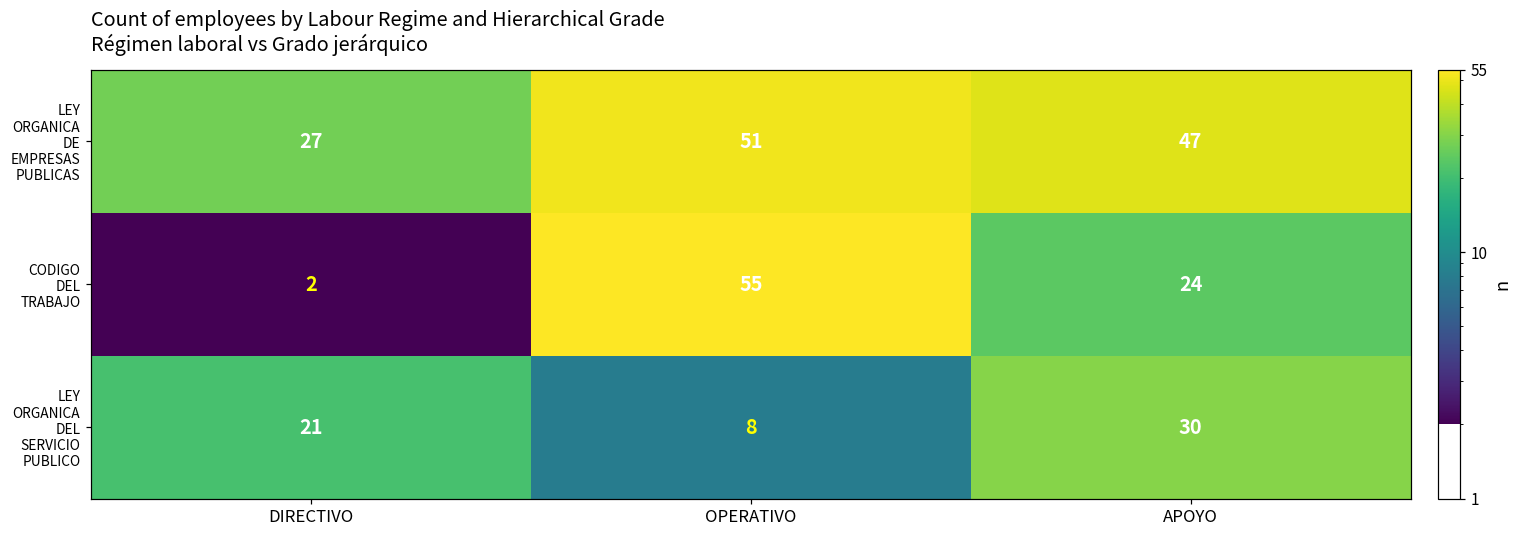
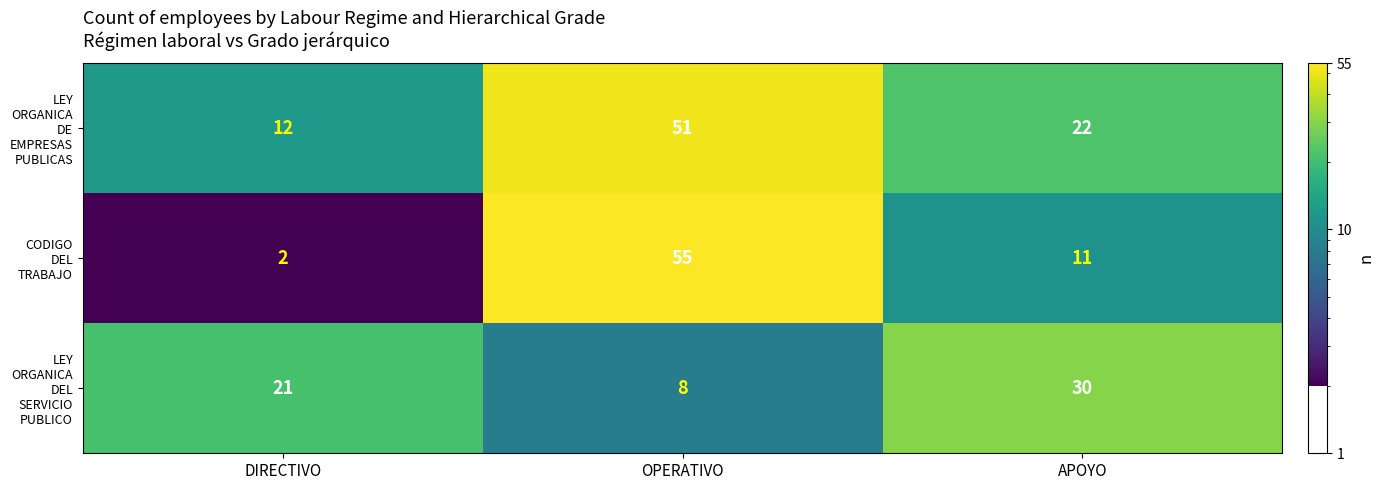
LEY ORGANICA DE EMPRESAS PUBLICAS, DIRECTIVO: 27 -> 12
LEY ORGANICA DE EMPRESAS PUBLICAS, APOYO: 47 -> 22
CODIGO DEL TRABAJO, APOYO: 24 -> 11
